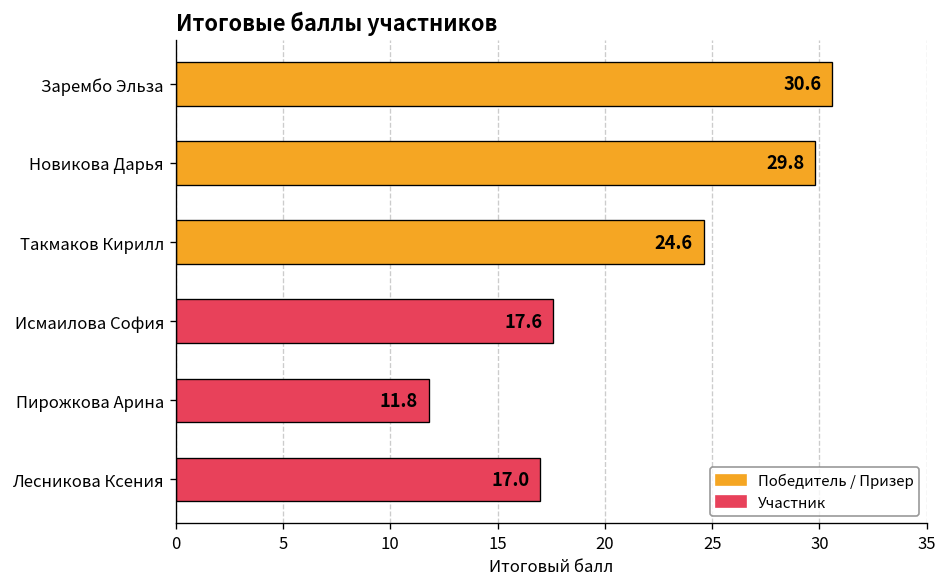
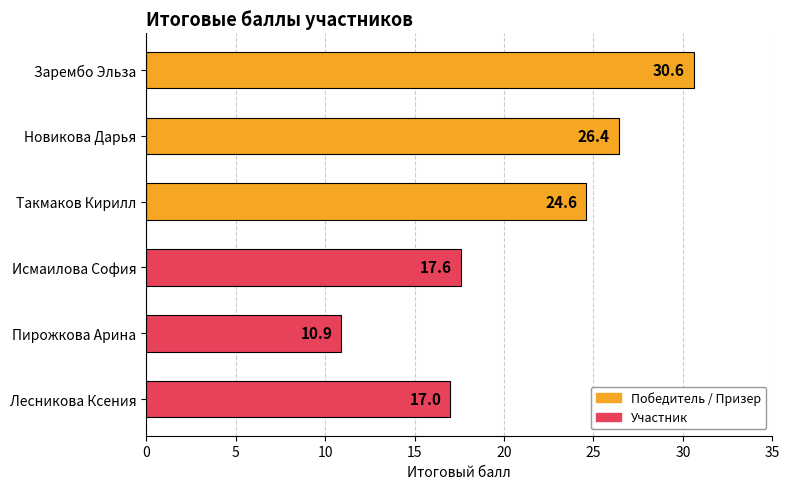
Новикова Дарья: 29.8 -> 26.4
Пирожкова Арина: 11.8 -> 10.9
